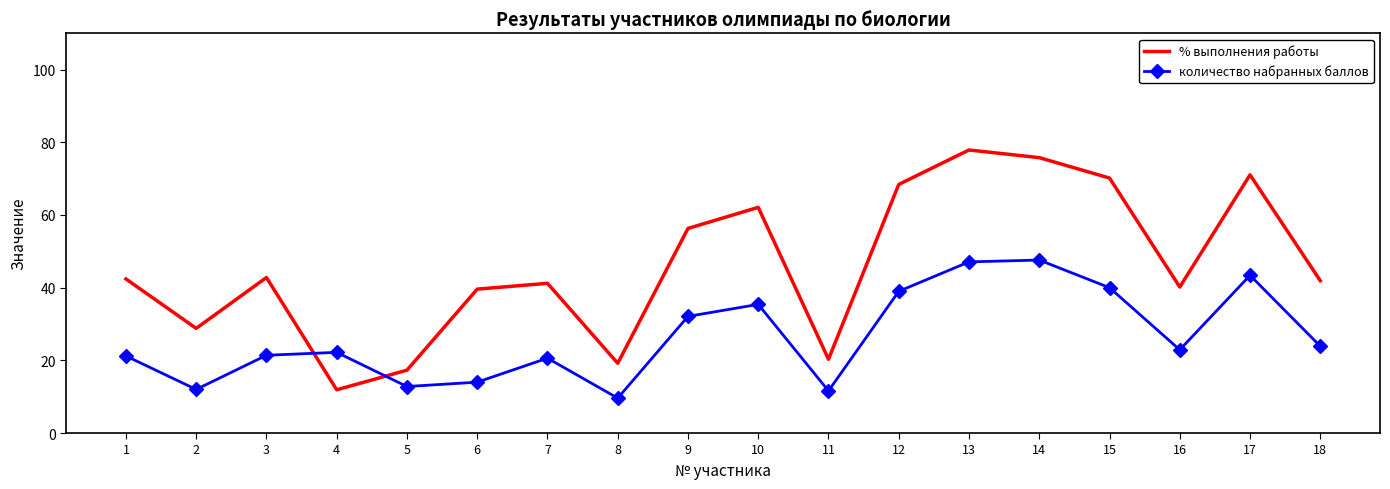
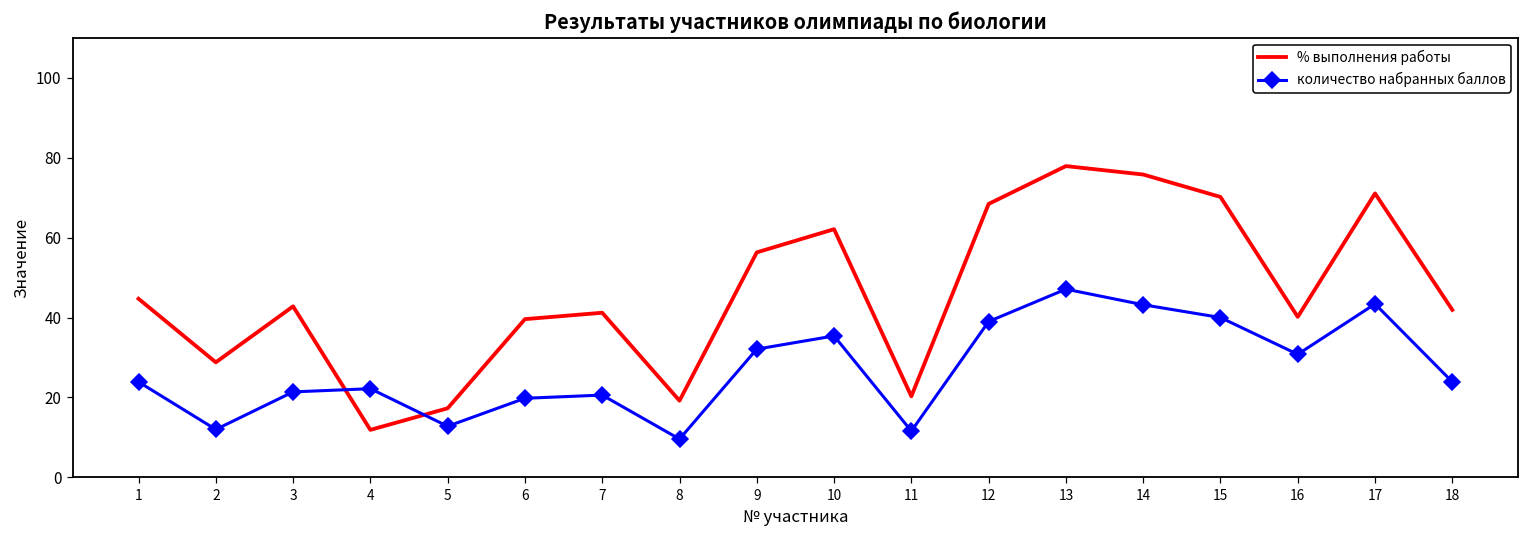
% выполнения работы, 1: 42 -> 45
количество набранных баллов, 1: 21 -> 24
количество набранных баллов, 6: 14 -> 20
количество набранных баллов, 14: 48 -> 43
количество набранных баллов, 16: 23 -> 31
